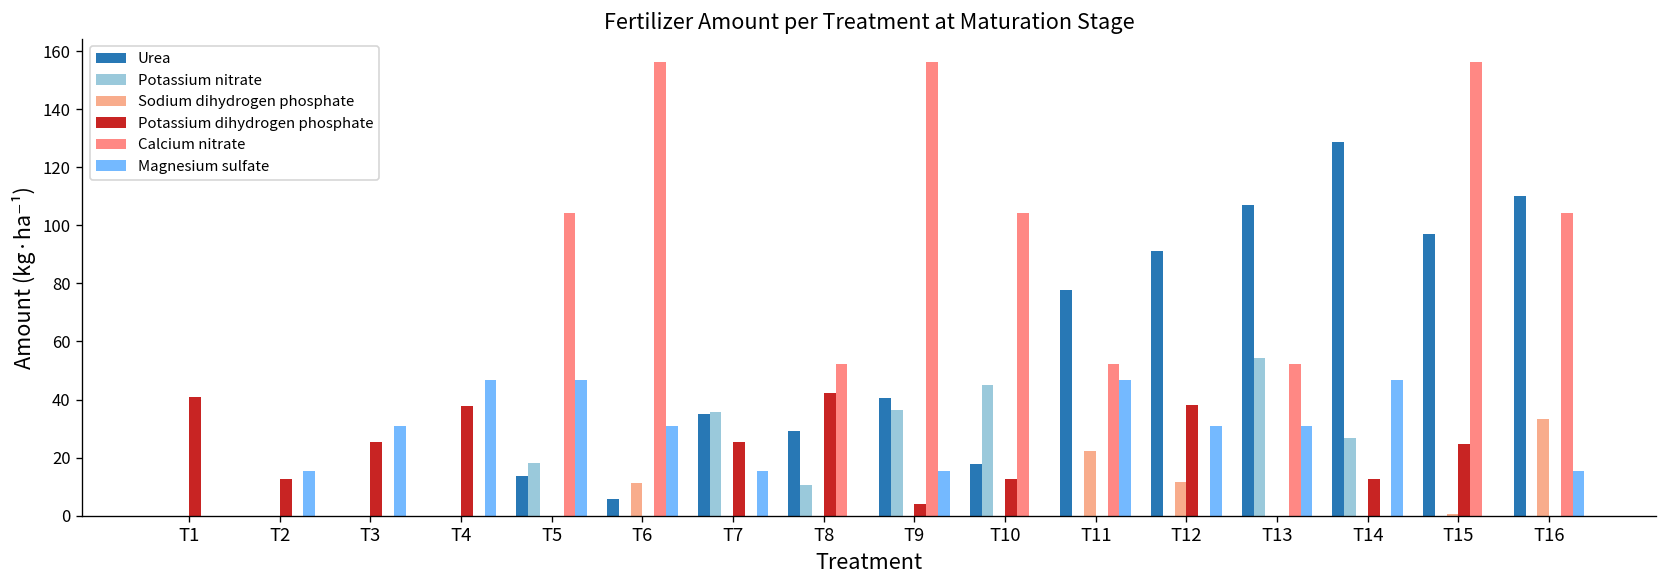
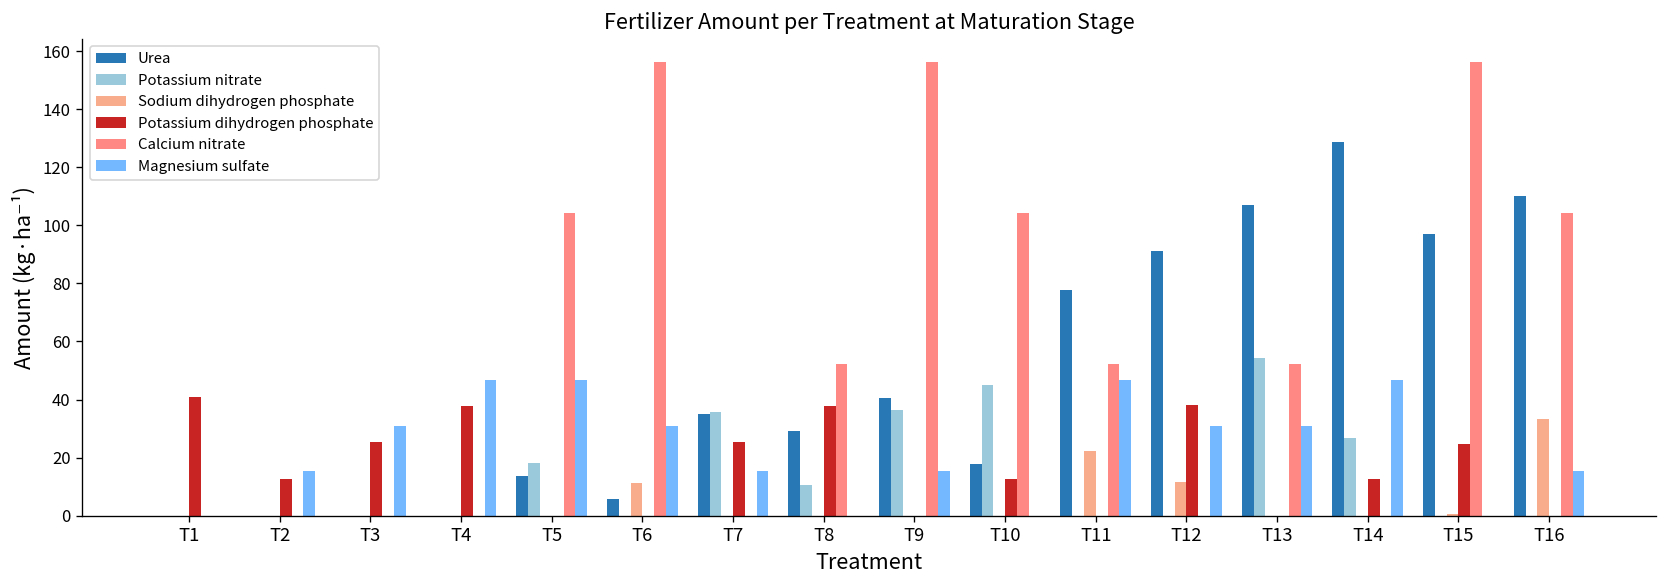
Potassium dihydrogen phosphate, T8: 42 -> 38
Potassium dihydrogen phosphate, T9: 4 -> 0
